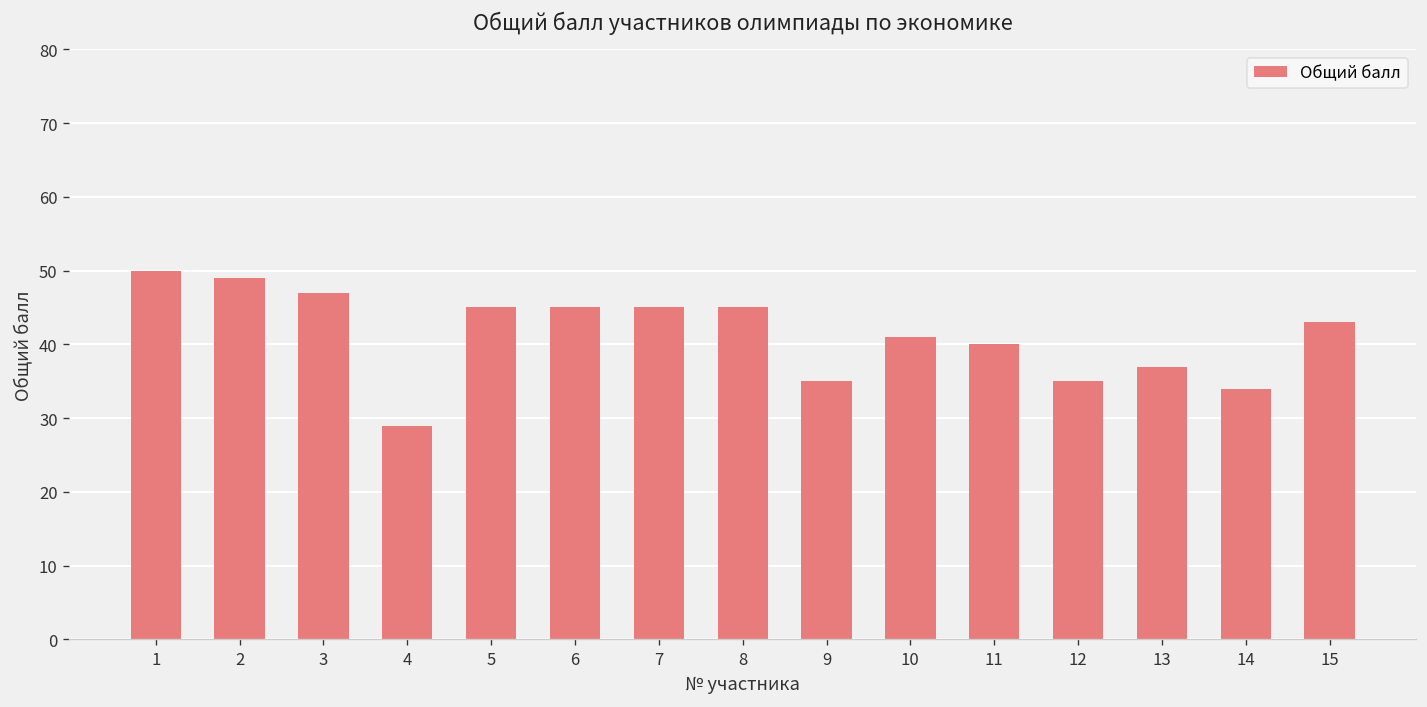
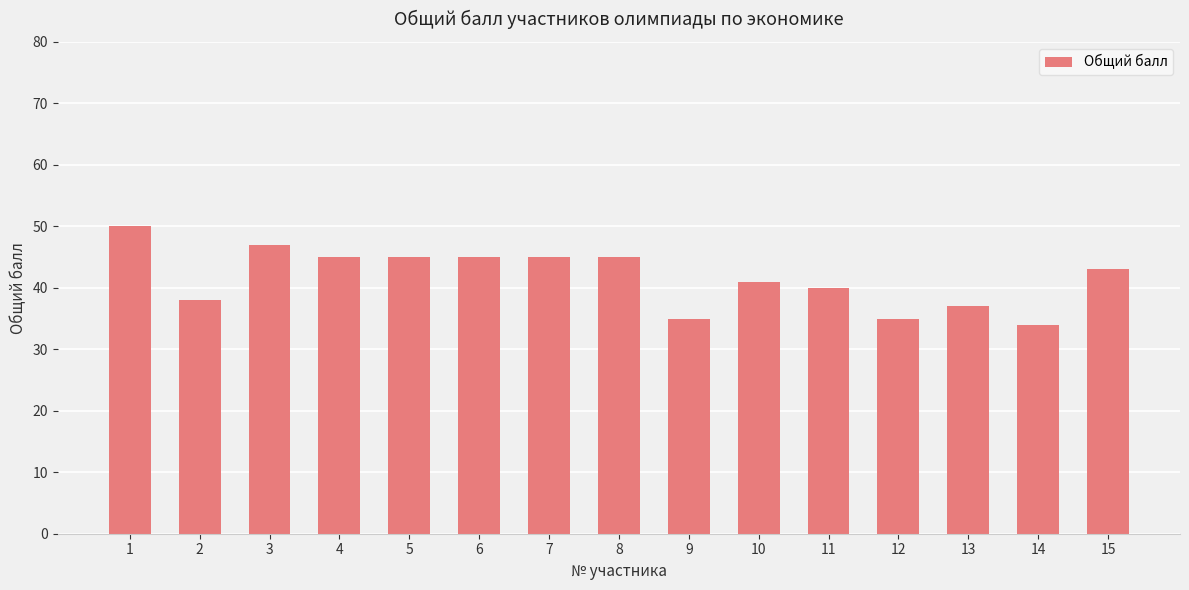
2: 49 -> 38
4: 29 -> 45
